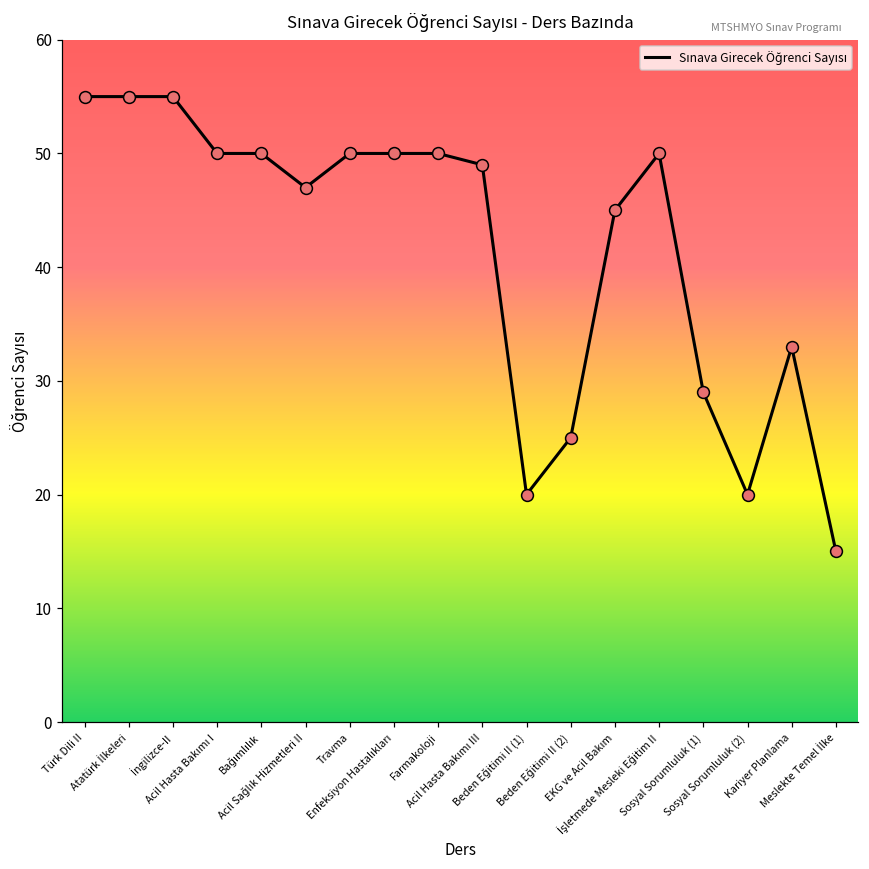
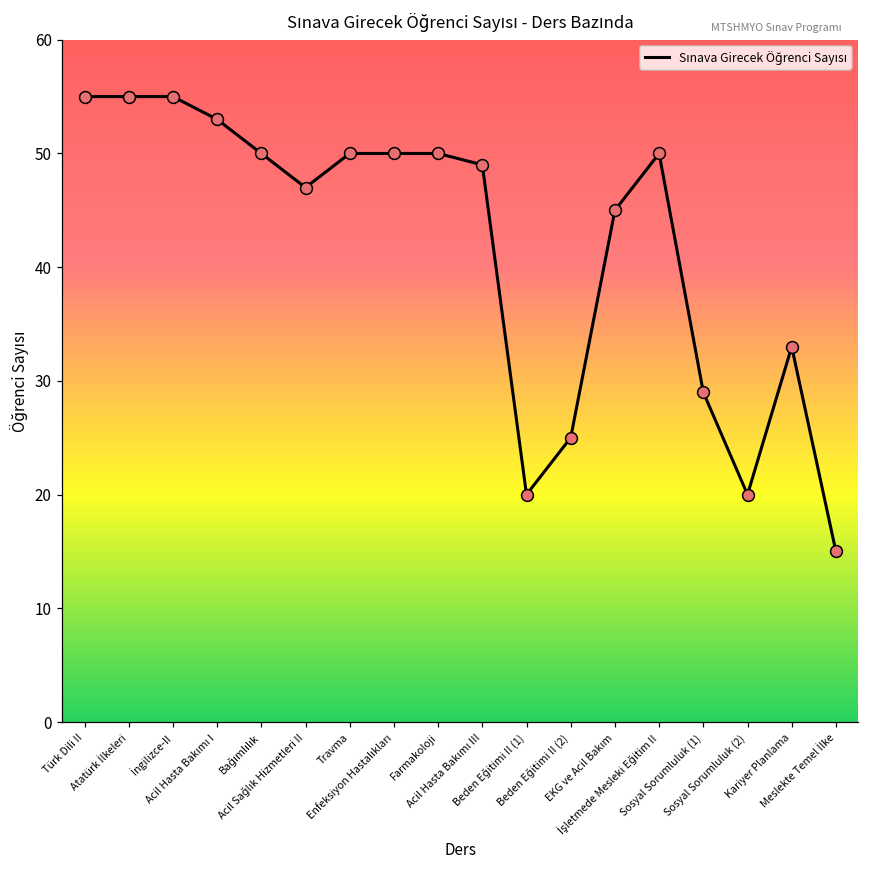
Acil Hasta Bakımı I: 50 -> 53
